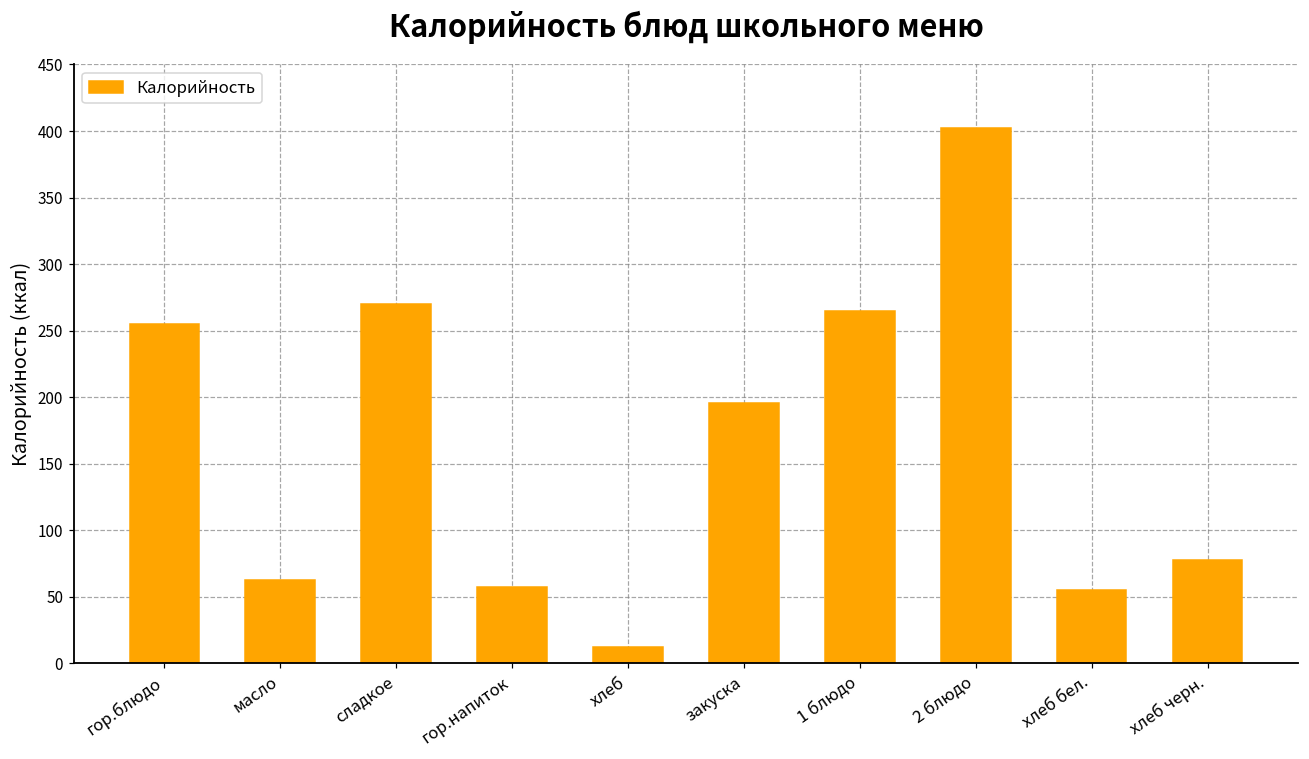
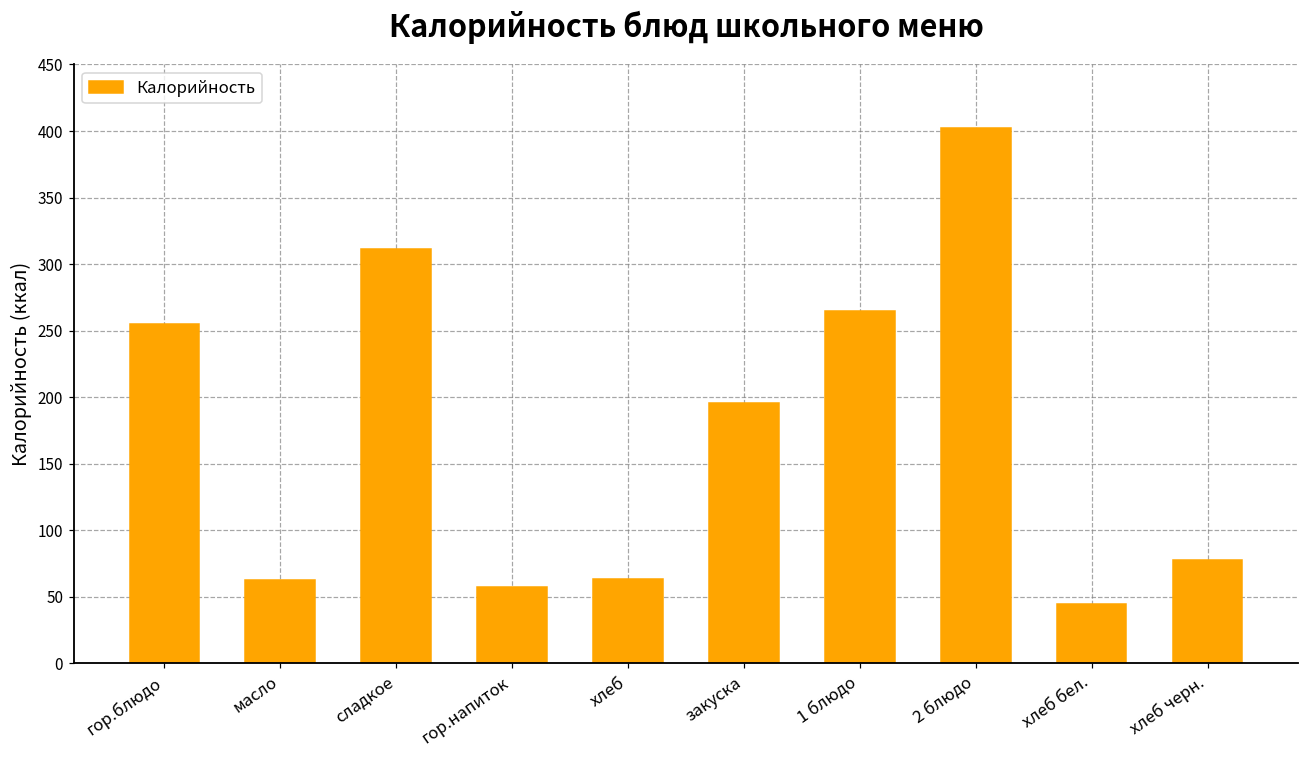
сладкое: 270 -> 311
хлеб: 12 -> 64
хлеб бел.: 55 -> 45
